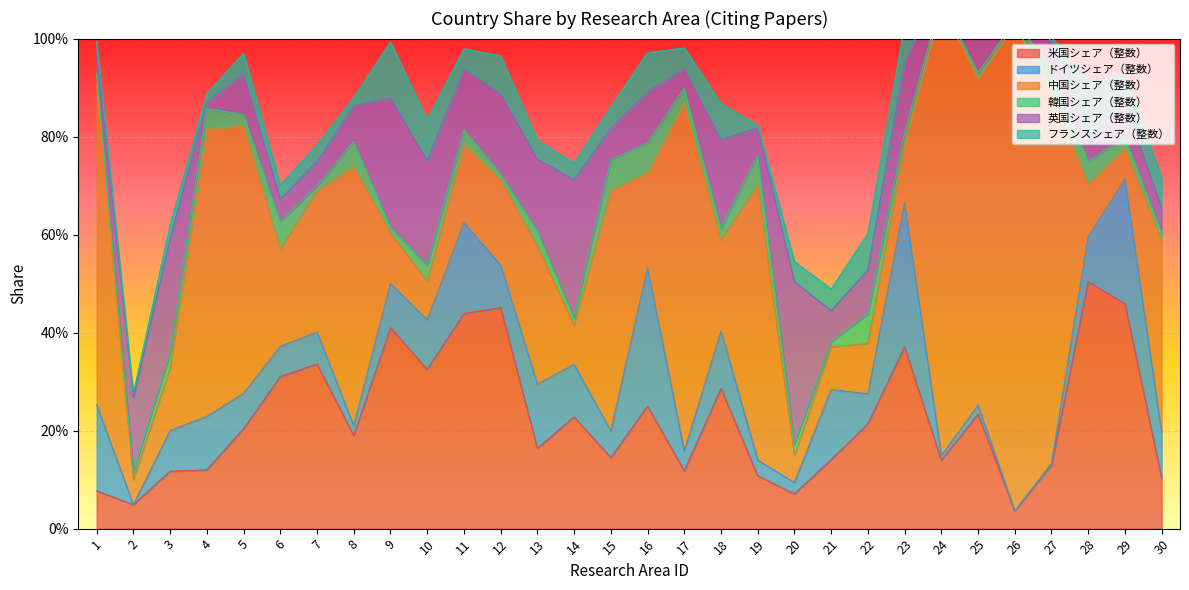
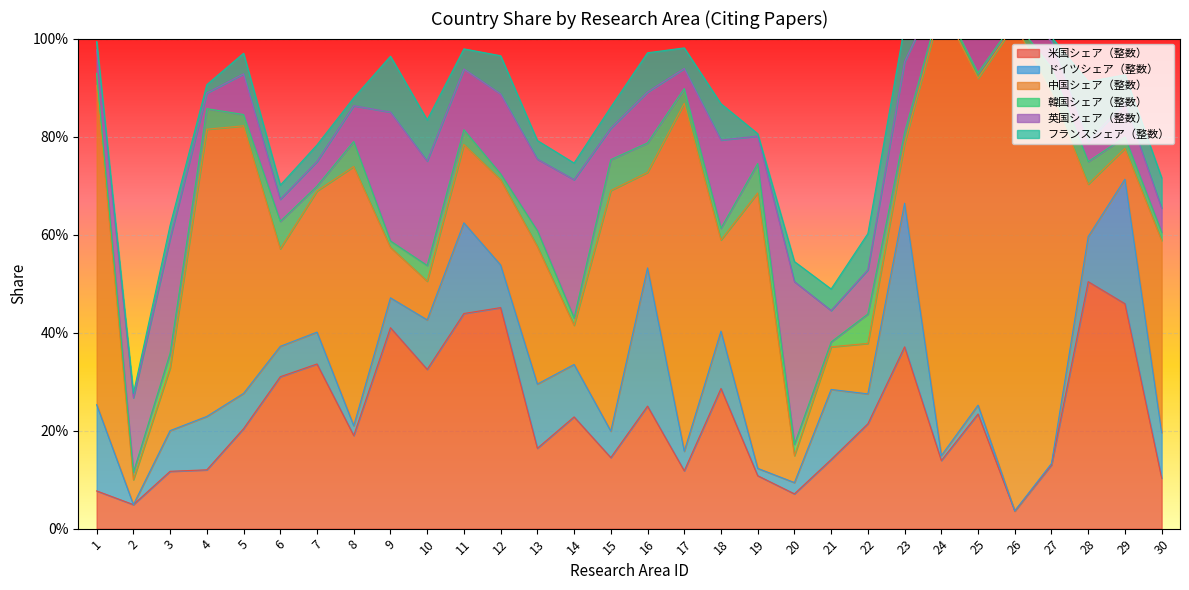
英国シェア（整数）, 4: 1% -> 3%
ドイツシェア（整数）, 9: 9% -> 6%
ドイツシェア（整数）, 19: 3% -> 2%
